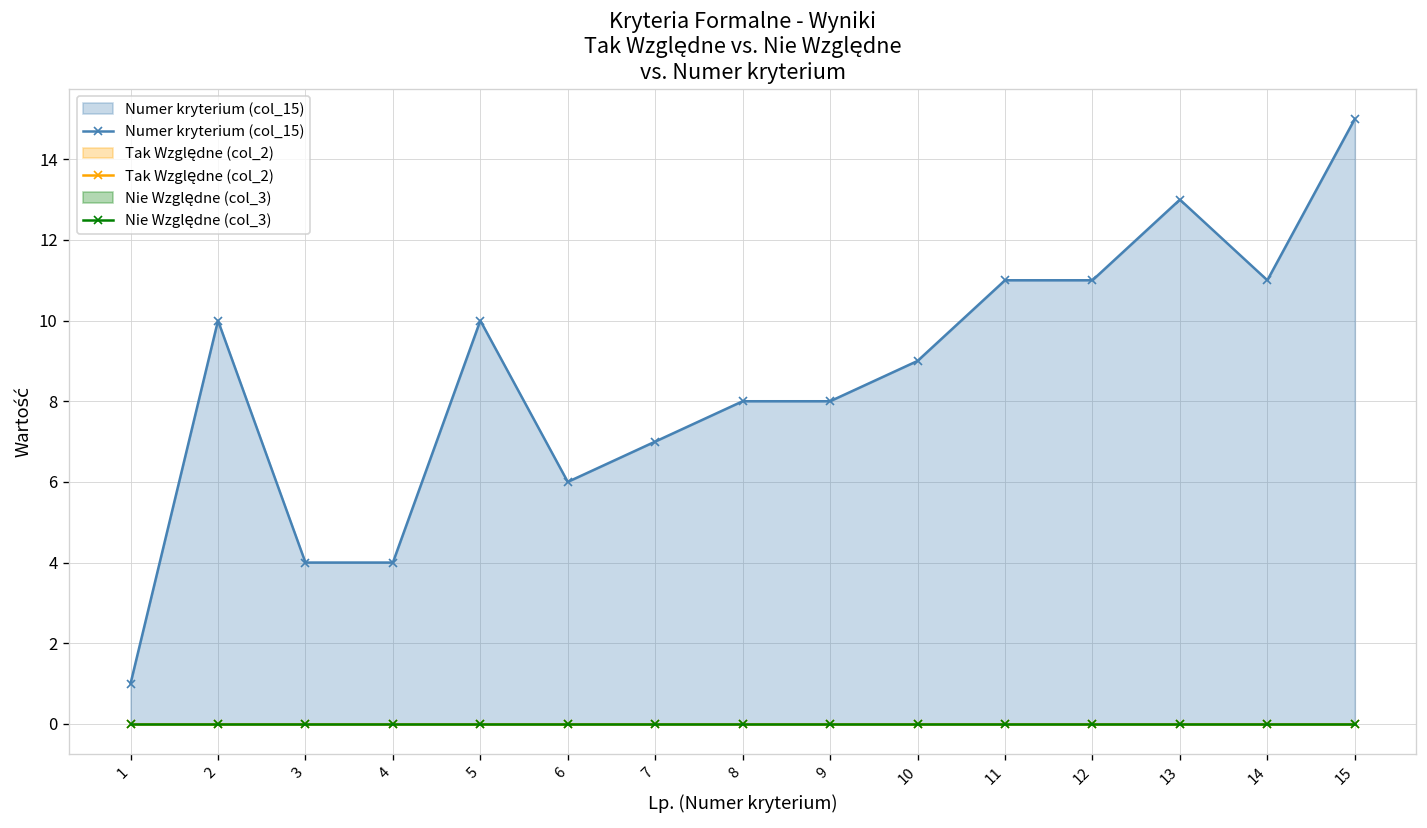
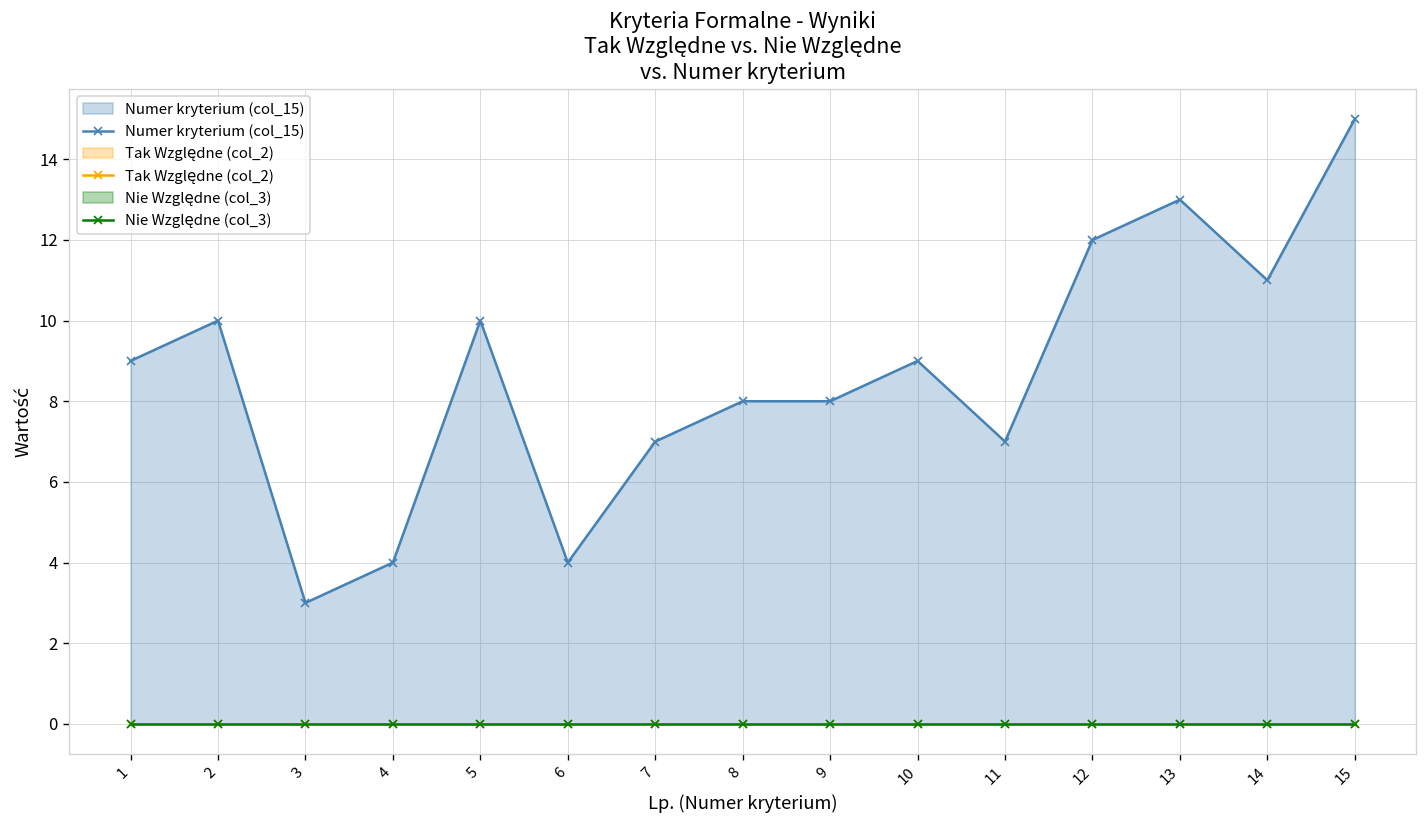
Numer kryterium (col_15), 1: 1 -> 9
Numer kryterium (col_15), 3: 4 -> 3
Numer kryterium (col_15), 6: 6 -> 4
Numer kryterium (col_15), 11: 11 -> 7
Numer kryterium (col_15), 12: 11 -> 12
